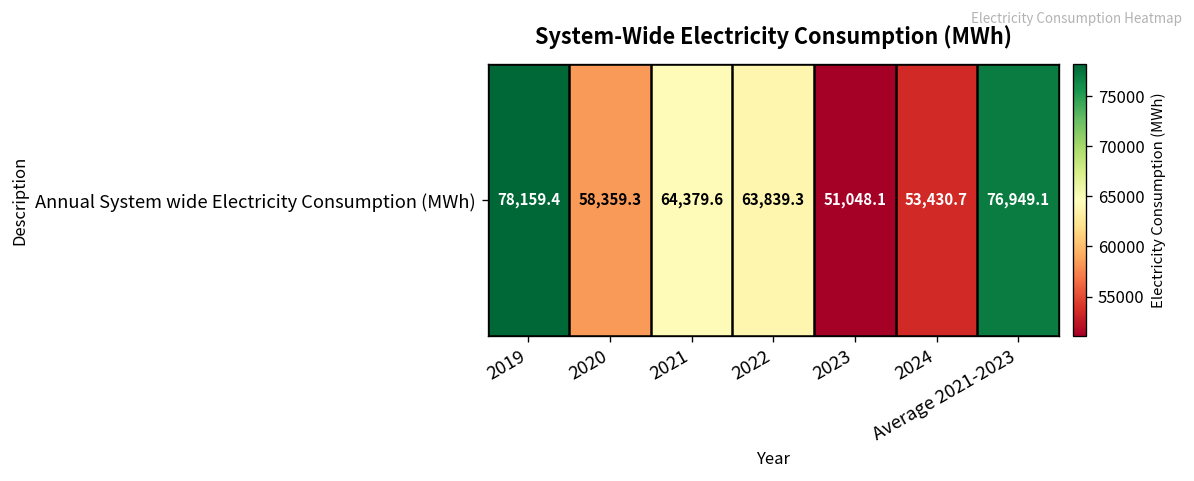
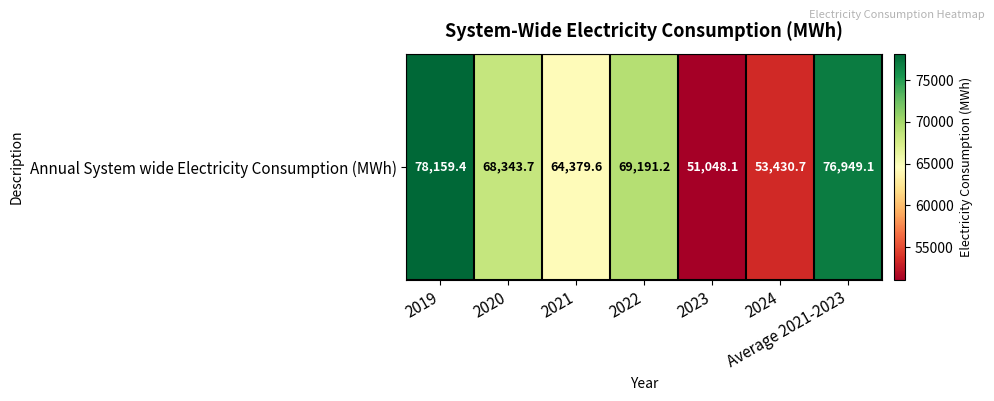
Annual System wide Electricity Consumption (MWh), 2020: 58,359.3 -> 68,343.7
Annual System wide Electricity Consumption (MWh), 2022: 63,839.3 -> 69,191.2
